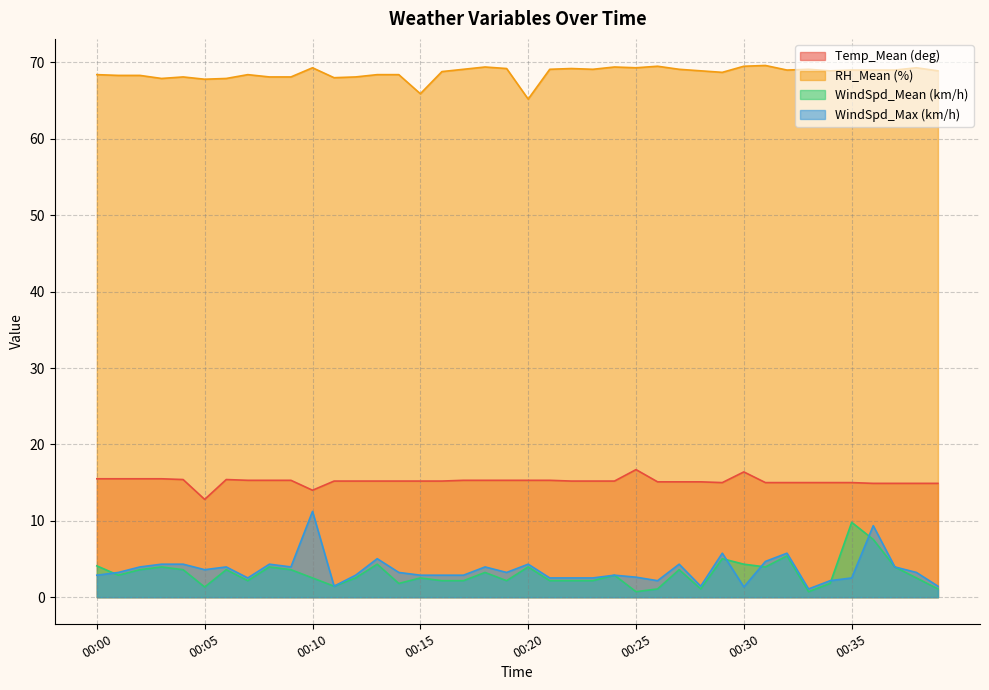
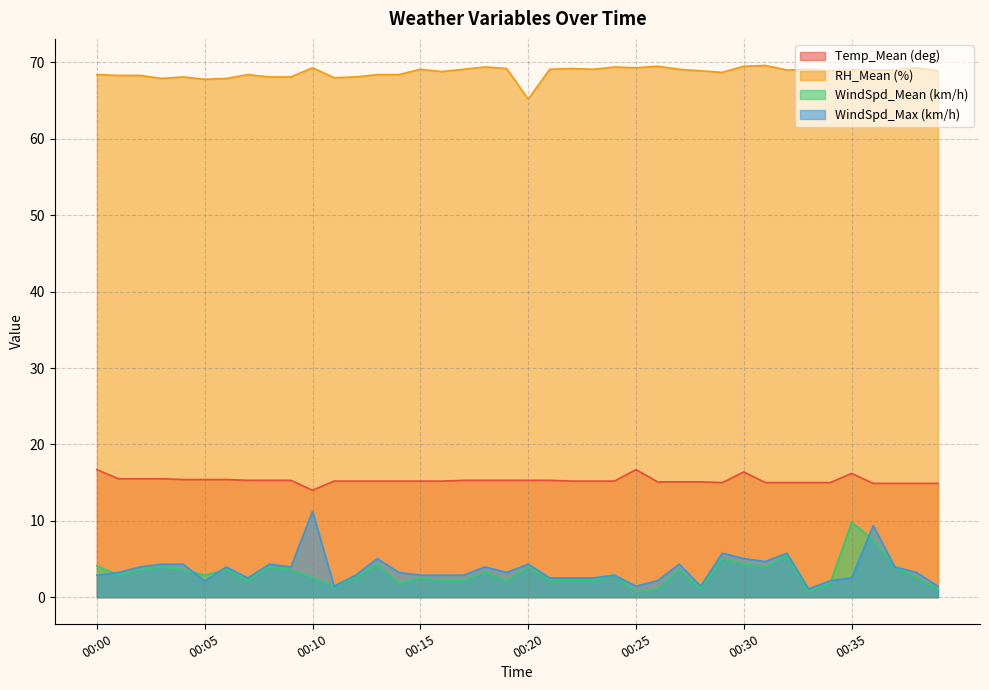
Temp_Mean (deg), 00:00: 16 -> 17
Temp_Mean (deg), 00:05: 13 -> 15
WindSpd_Mean (km/h), 00:05: 1 -> 3
WindSpd_Max (km/h), 00:05: 4 -> 2
RH_Mean (%), 00:15: 66 -> 69
WindSpd_Max (km/h), 00:25: 3 -> 1
WindSpd_Max (km/h), 00:30: 1 -> 5
Temp_Mean (deg), 00:35: 15 -> 16
